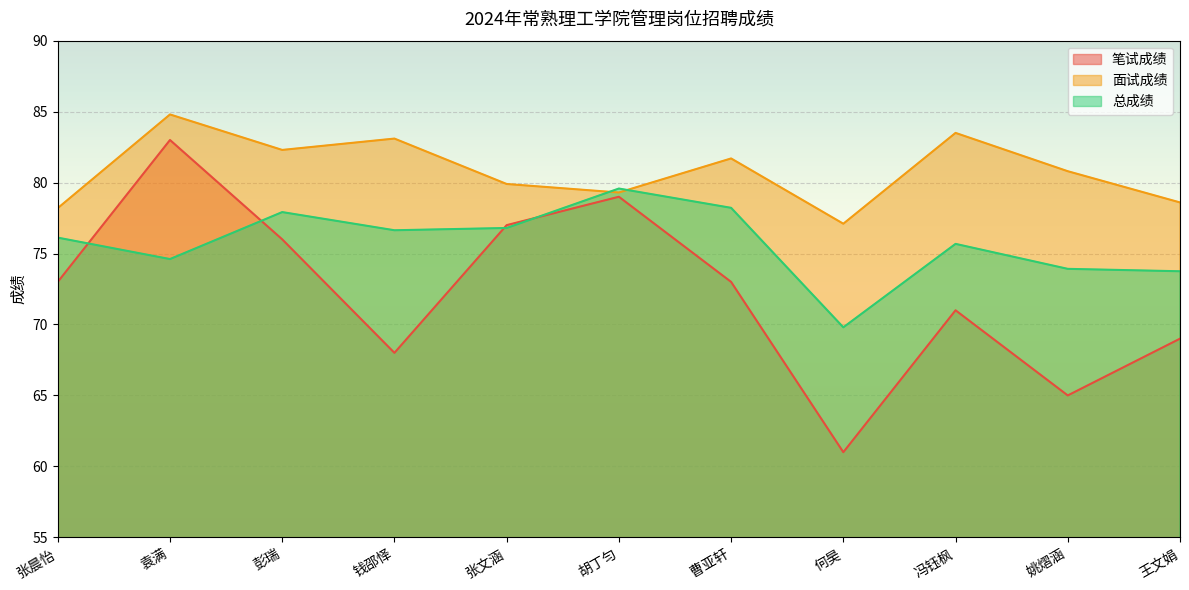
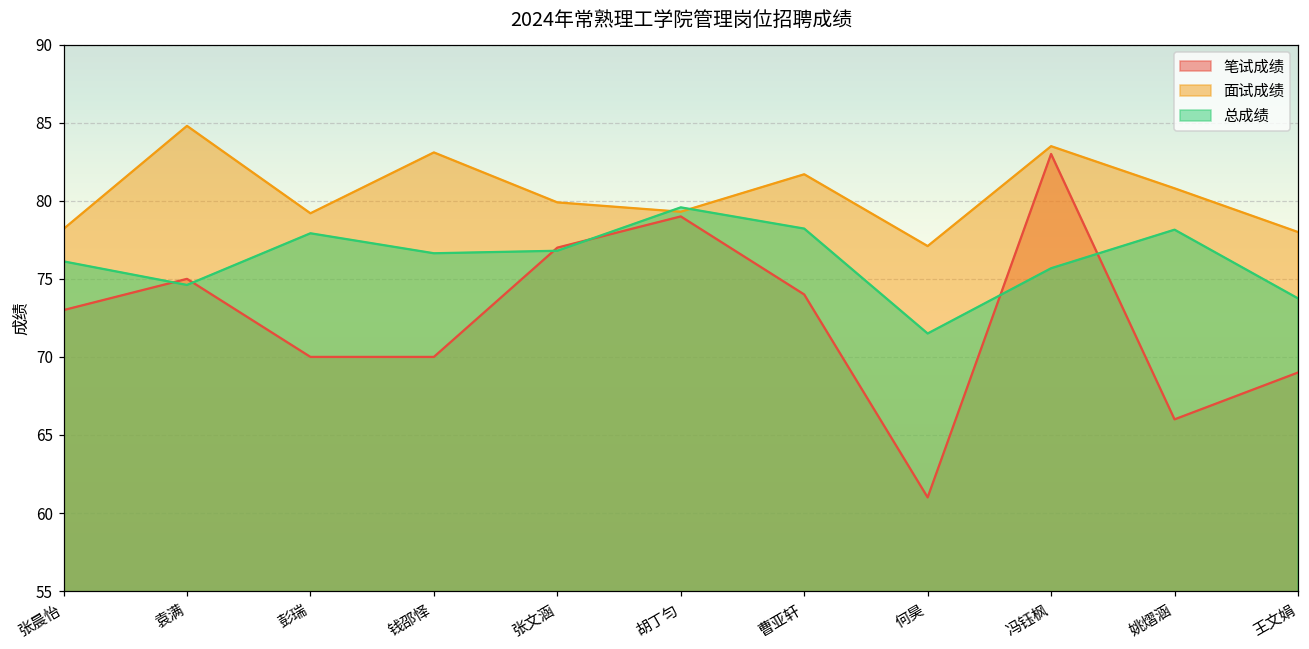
笔试成绩, 袁满: 83 -> 75
笔试成绩, 彭瑞: 76 -> 70
面试成绩, 彭瑞: 82.3 -> 79.2
笔试成绩, 钱邵怿: 68 -> 70
笔试成绩, 曹亚轩: 73 -> 74
总成绩, 何昊: 69.8 -> 71.5
笔试成绩, 冯钰枫: 71 -> 83
笔试成绩, 姚熠涵: 65 -> 66
总成绩, 姚熠涵: 73.9 -> 78.2
面试成绩, 王文娟: 78.6 -> 78.0
